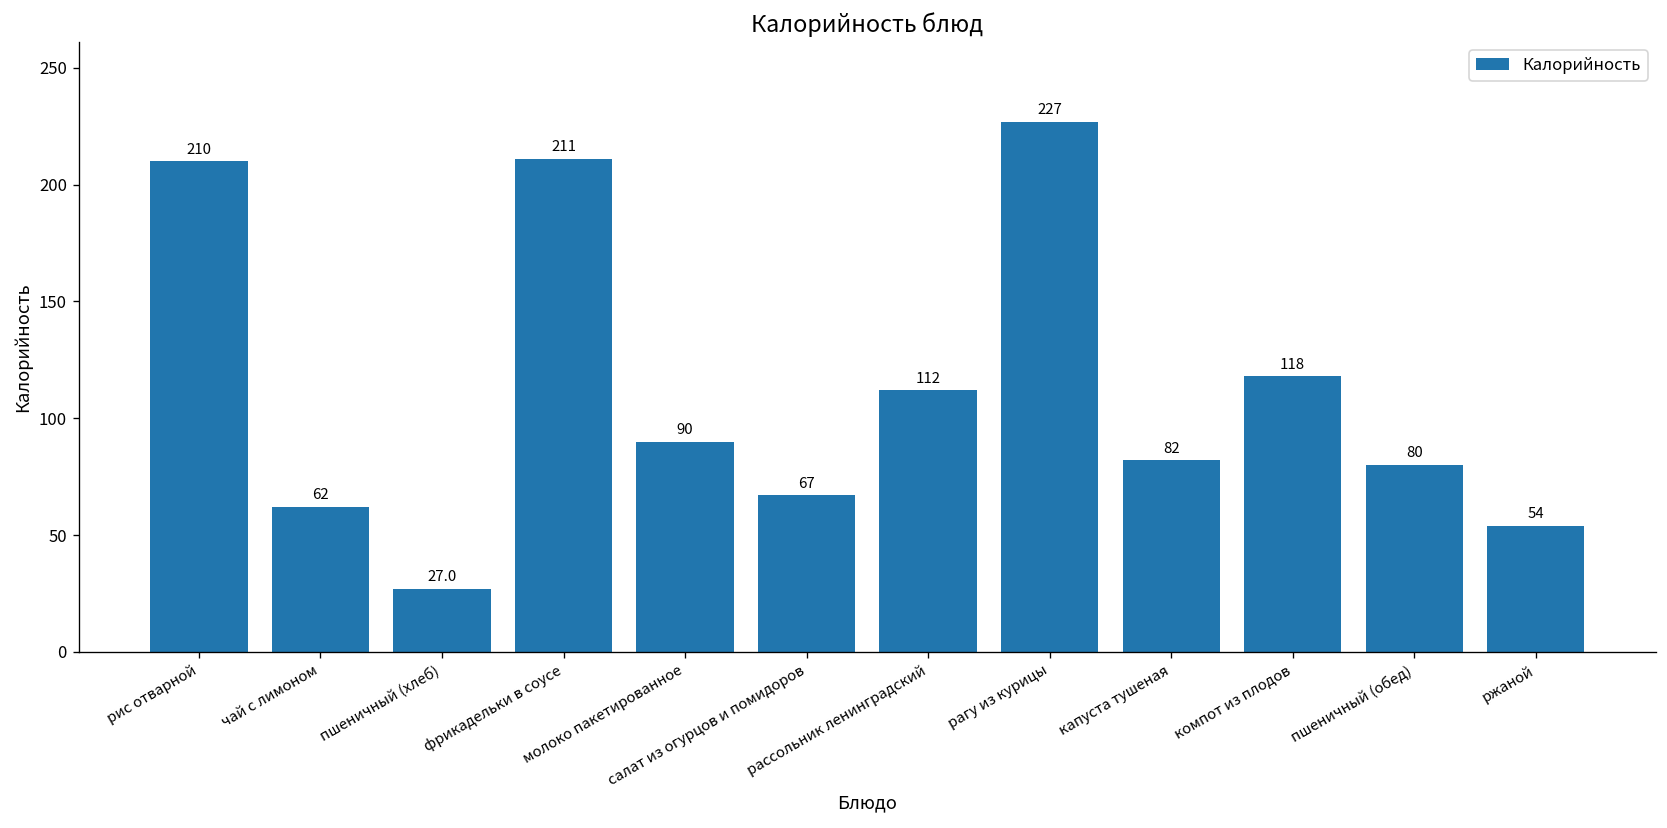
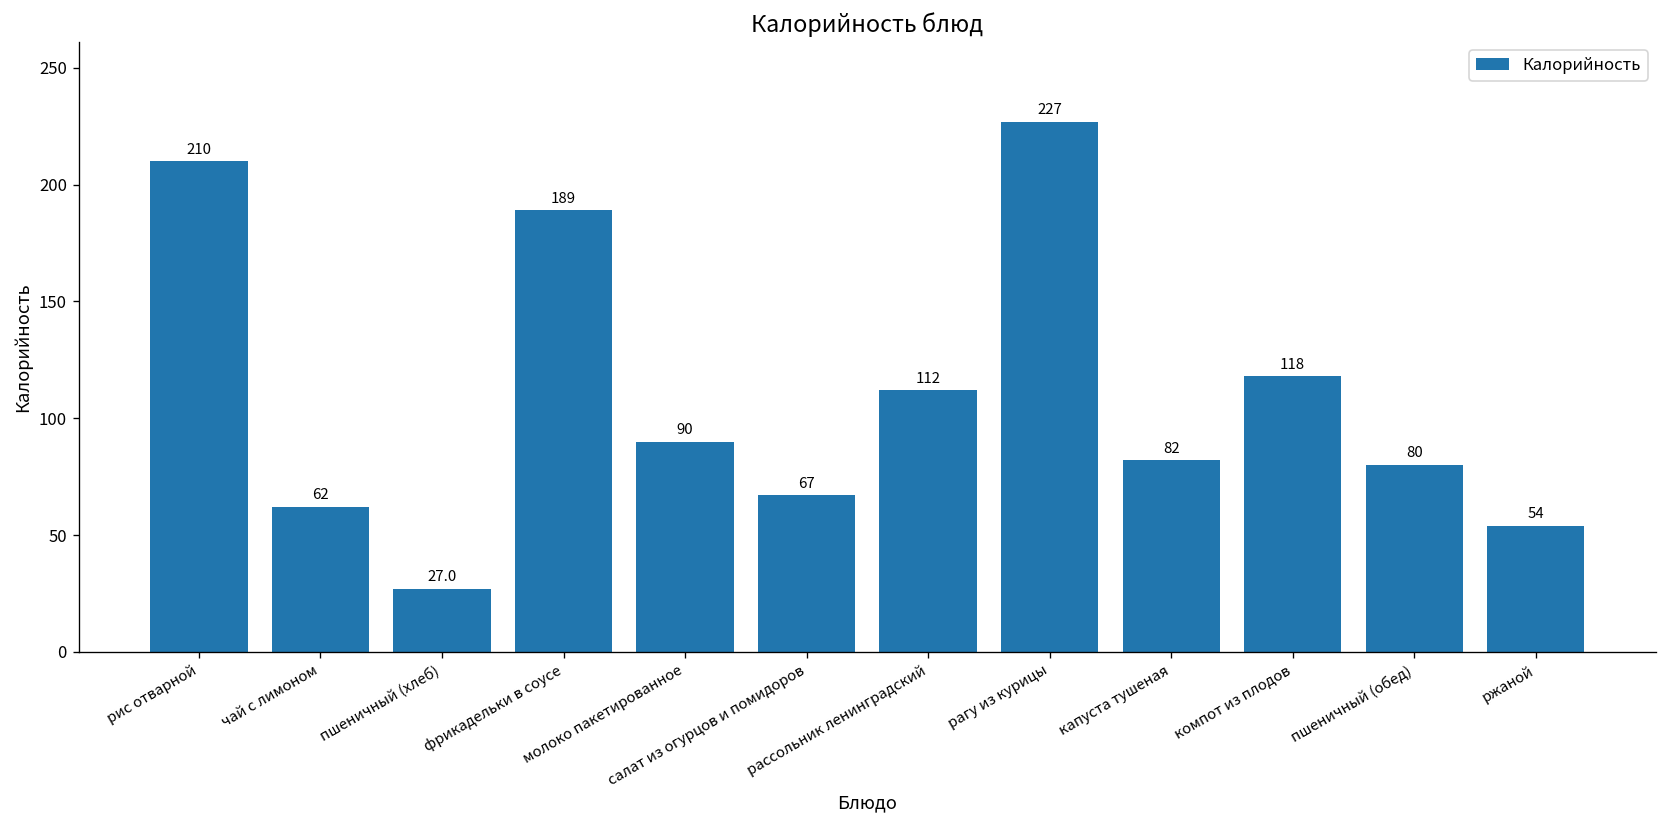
фрикадельки в соусе: 211 -> 189
